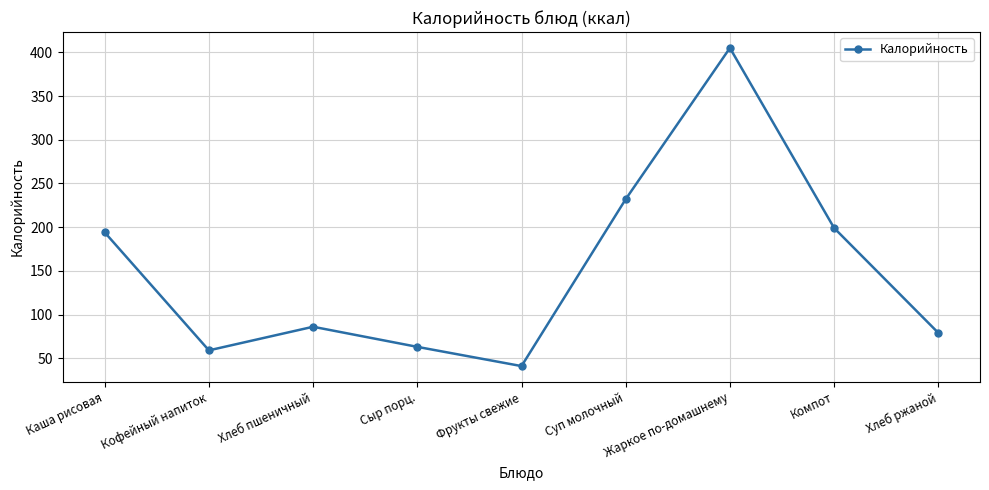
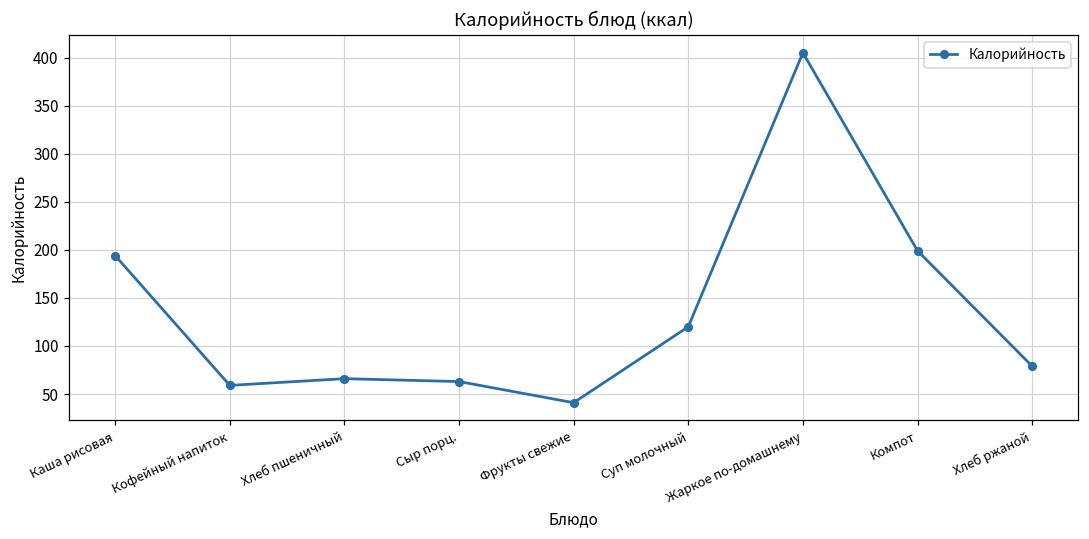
Хлеб пшеничный: 90 -> 70
Суп молочный: 230 -> 120
